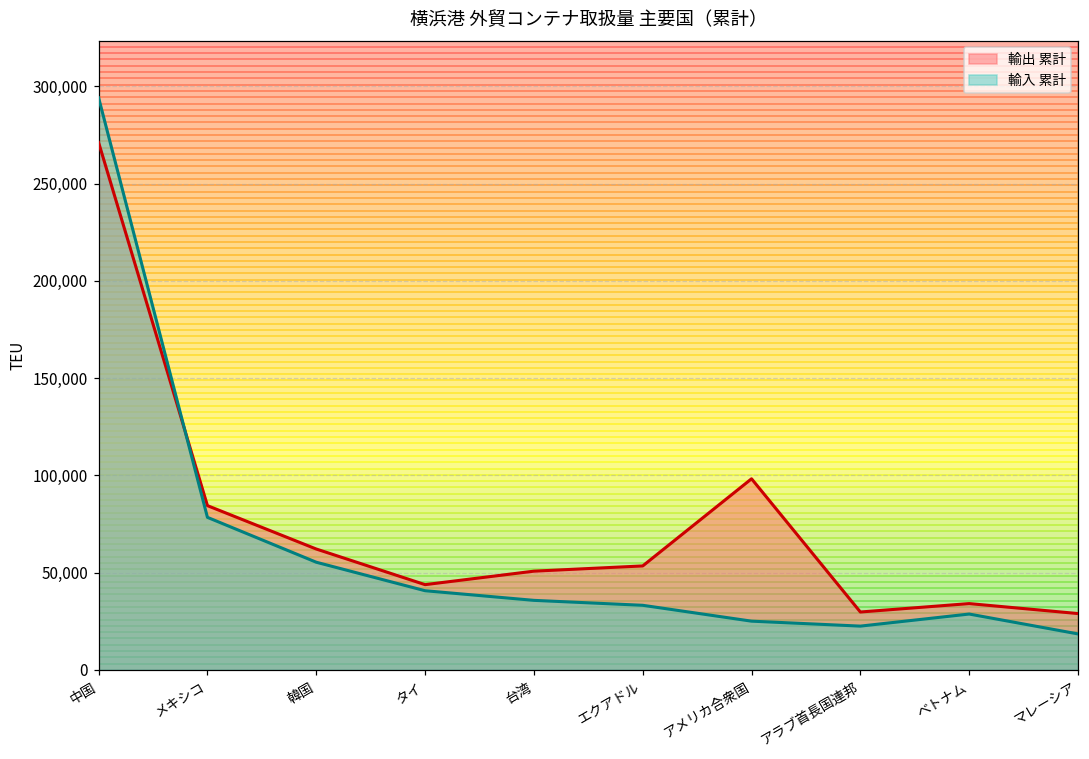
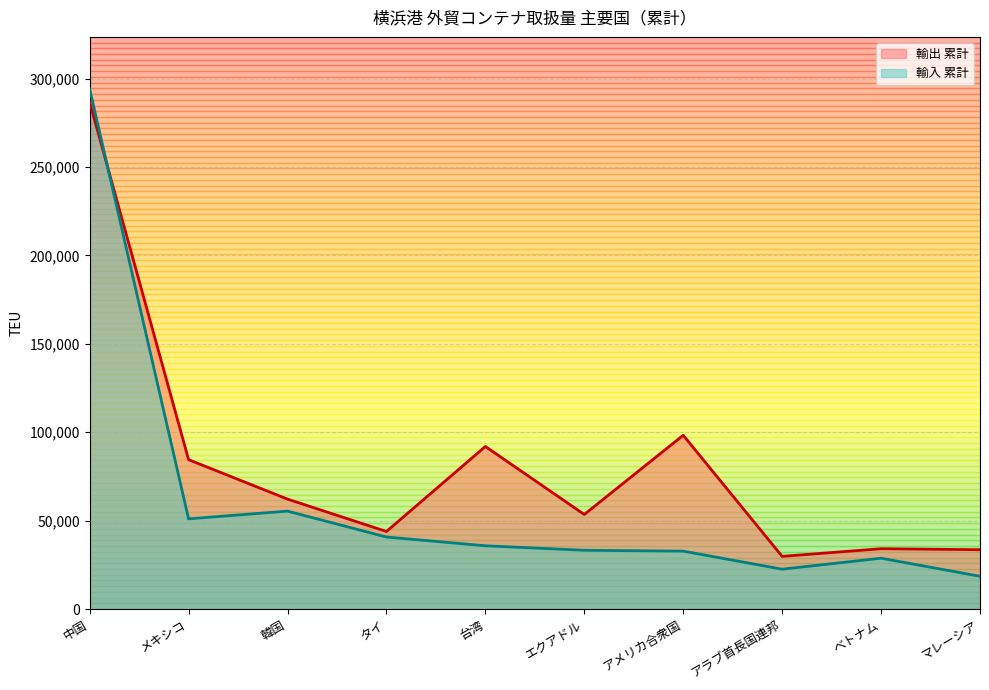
輸出 累計, 中国: 271,000 -> 287,000
輸入 累計, メキシコ: 78,000 -> 51,000
輸出 累計, 台湾: 51,000 -> 92,000
輸入 累計, アメリカ合衆国: 25,000 -> 33,000
輸出 累計, マレーシア: 29,000 -> 34,000
